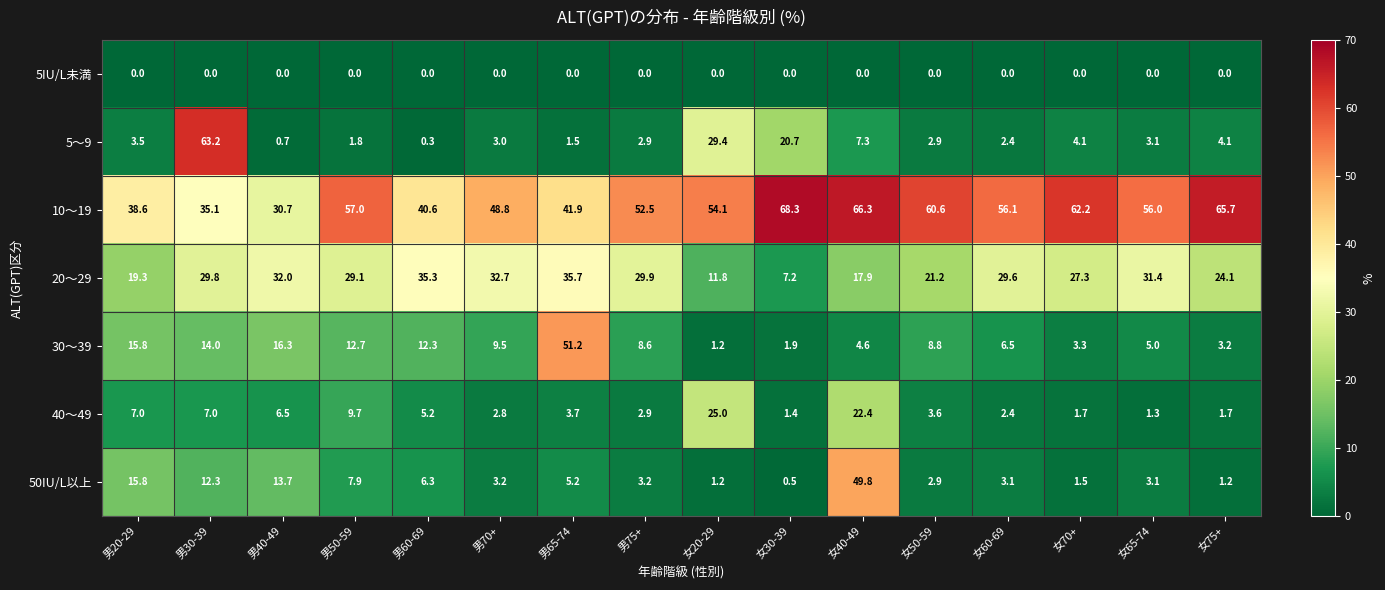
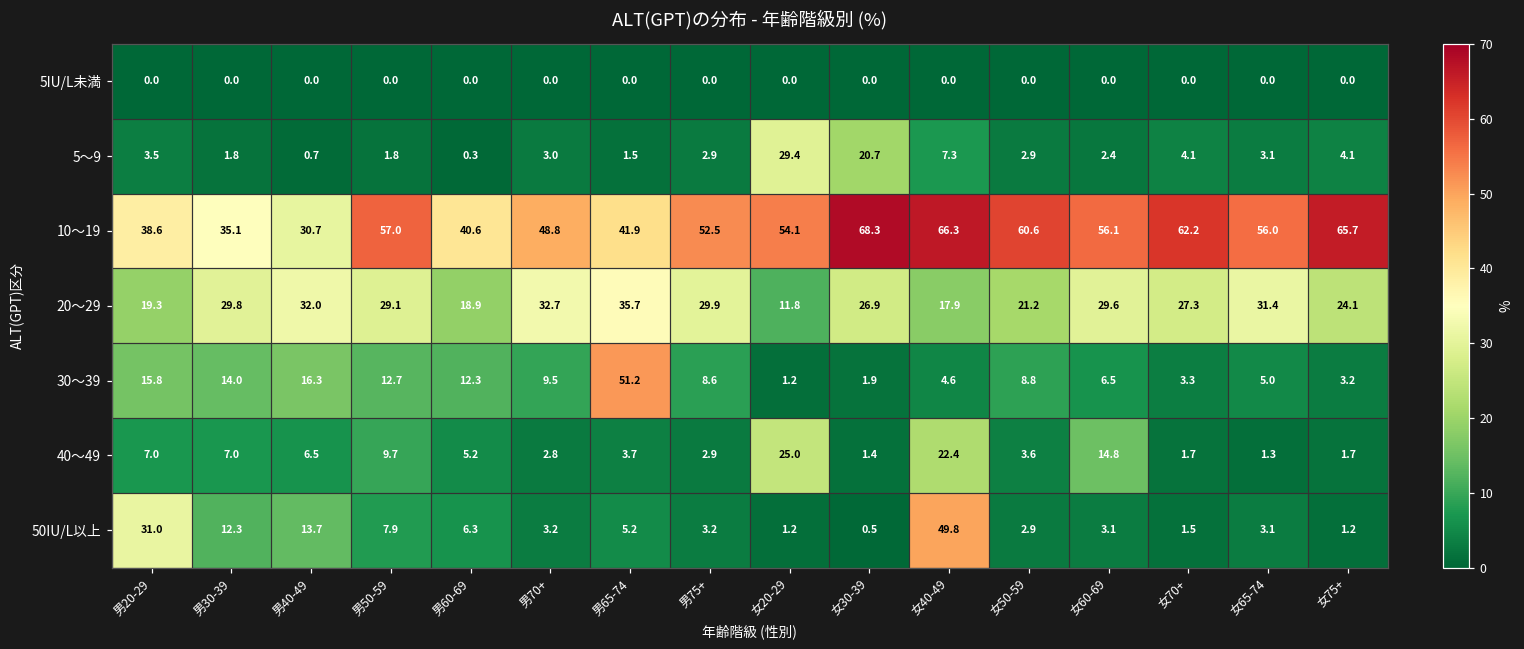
5～9, 男30-39: 63.2 -> 1.8
20～29, 男60-69: 35.3 -> 18.9
20～29, 女30-39: 7.2 -> 26.9
40～49, 女60-69: 2.4 -> 14.8
50IU/L以上, 男20-29: 15.8 -> 31.0
